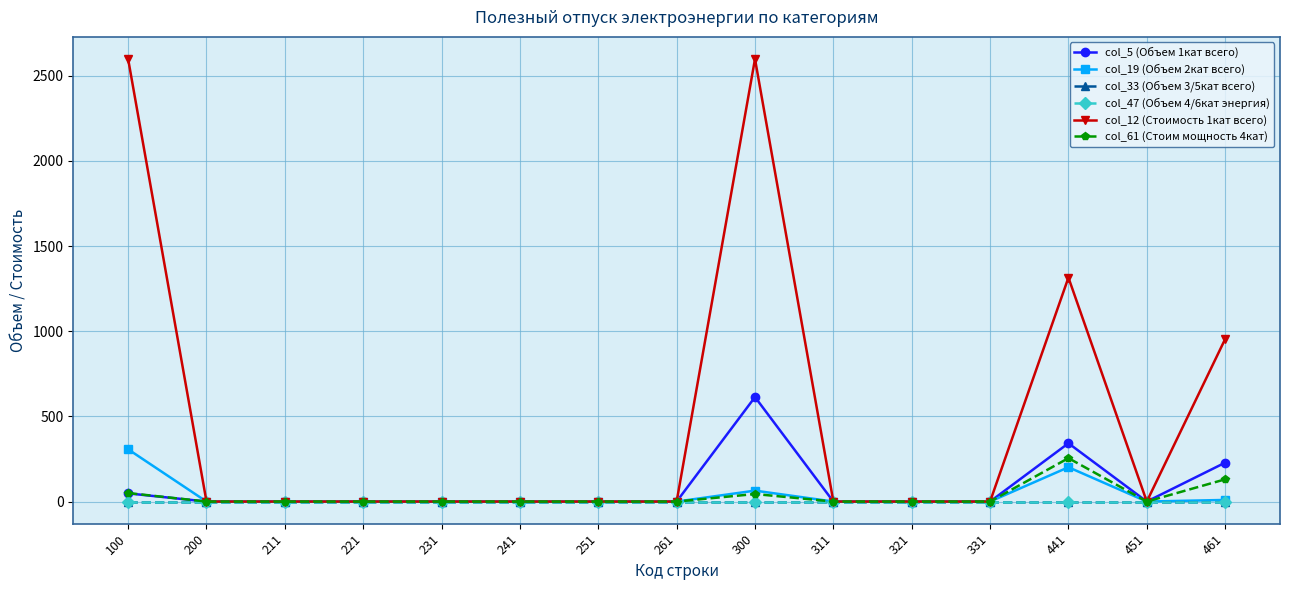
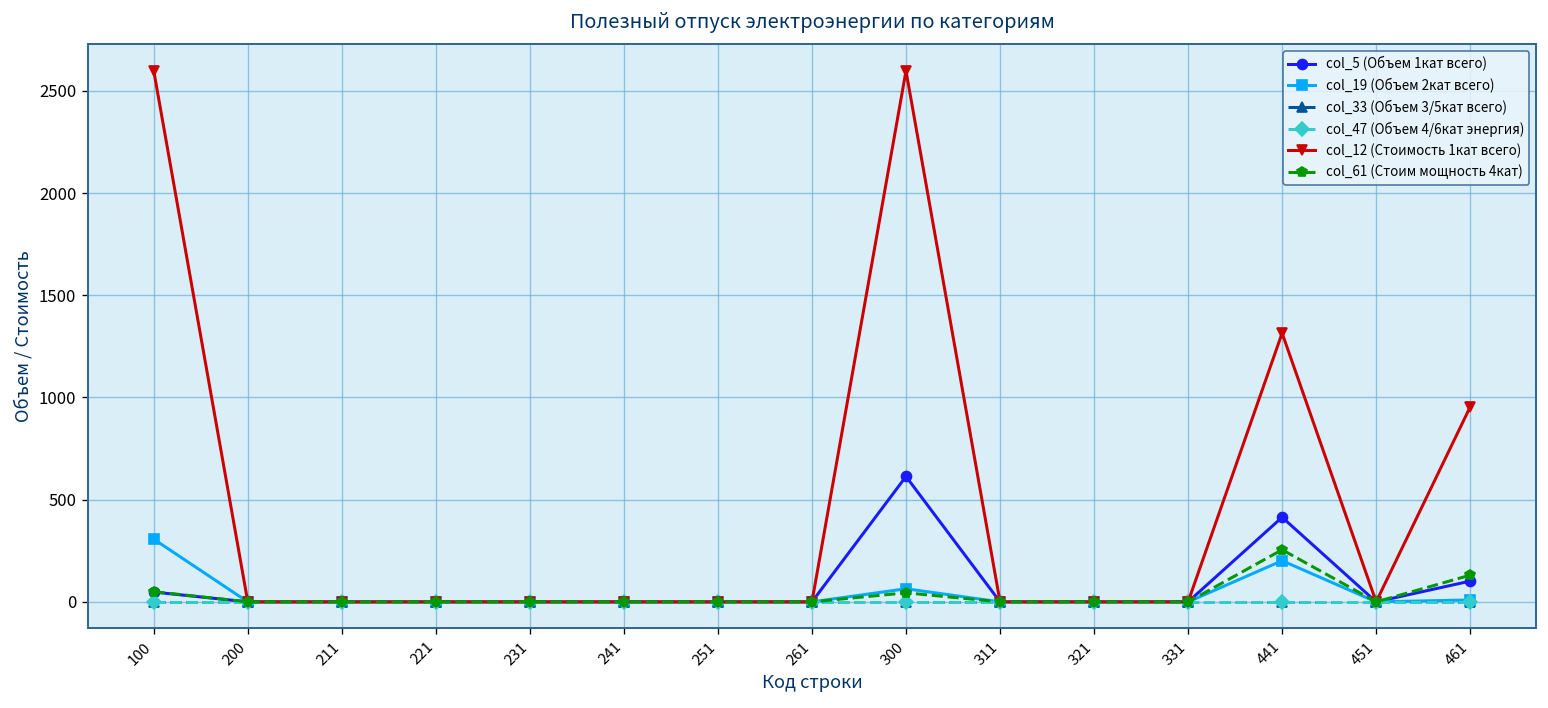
col_5 (Объем 1кат всего), 441: 340 -> 410
col_5 (Объем 1кат всего), 461: 230 -> 100
